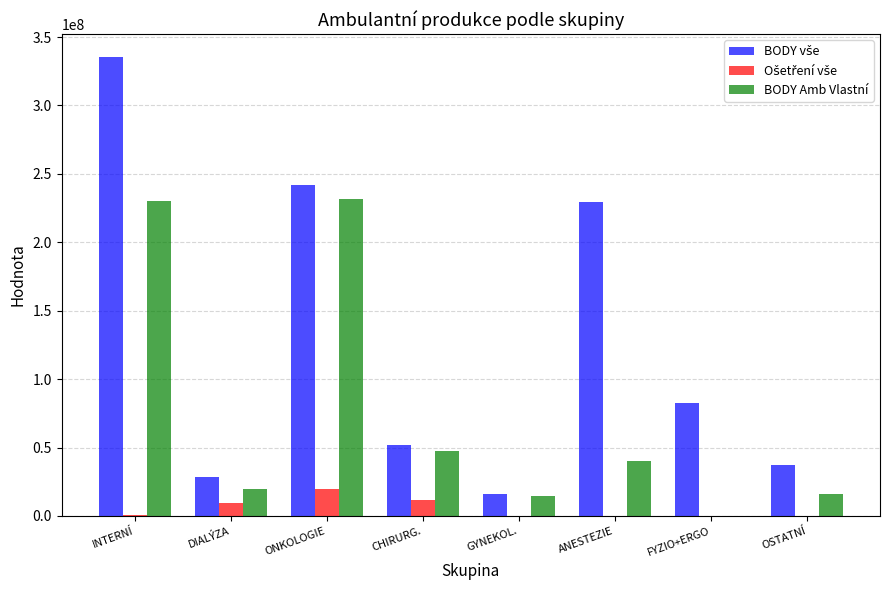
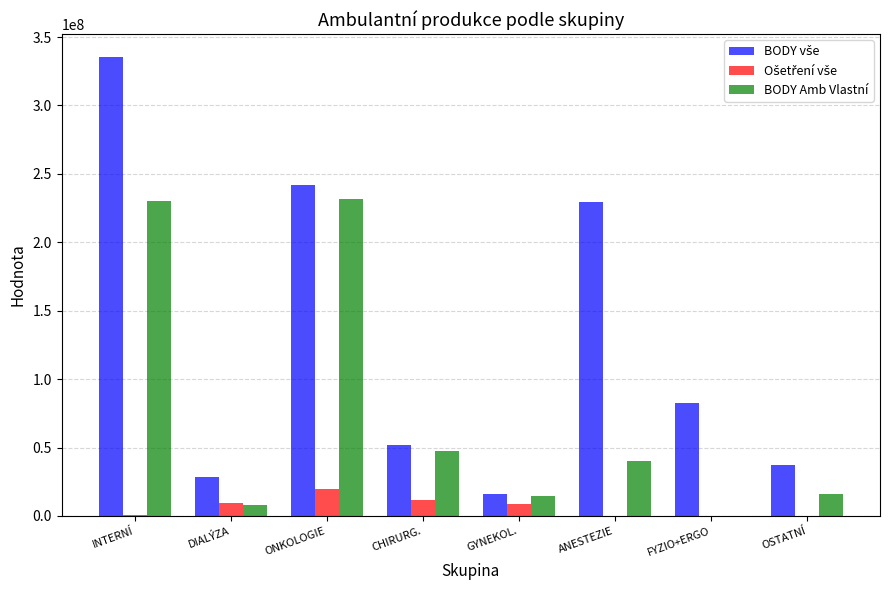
BODY Amb Vlastní, DIALÝZA: 20000000 -> 8000000
Ošetření vše, GYNEKOL.: 0 -> 9000000
